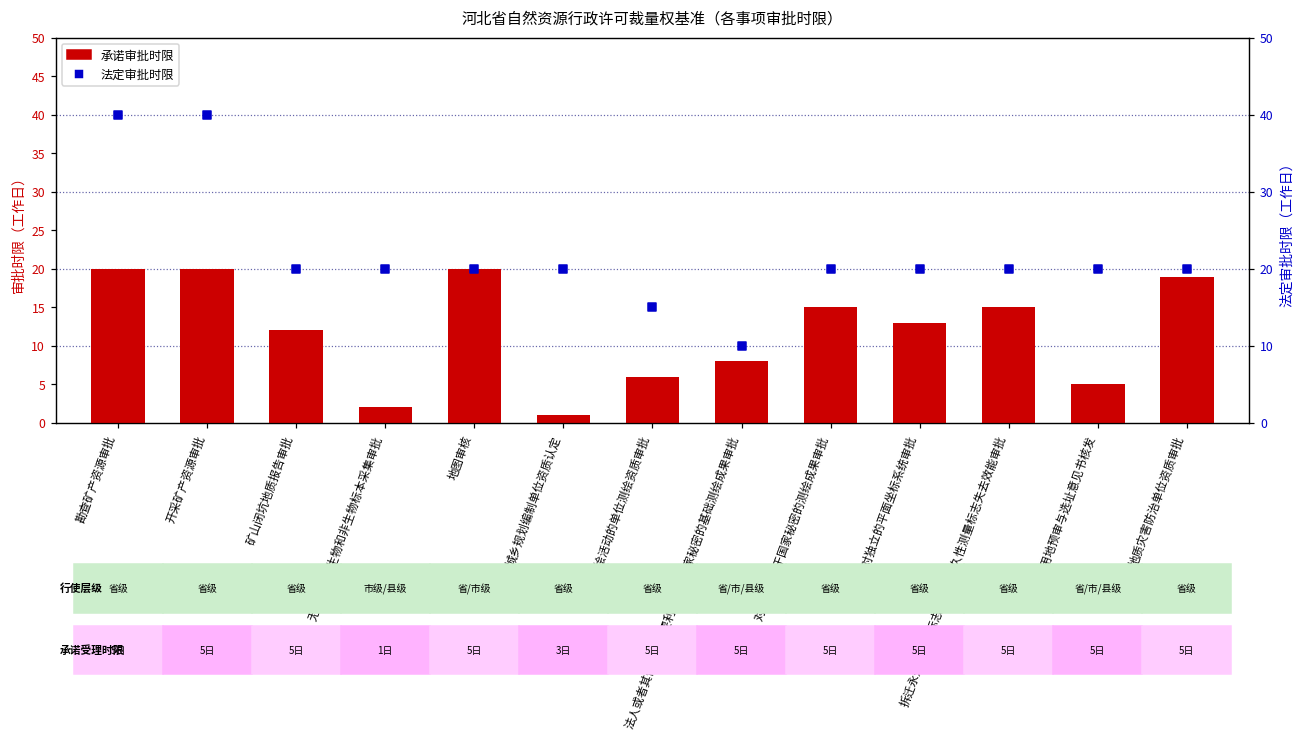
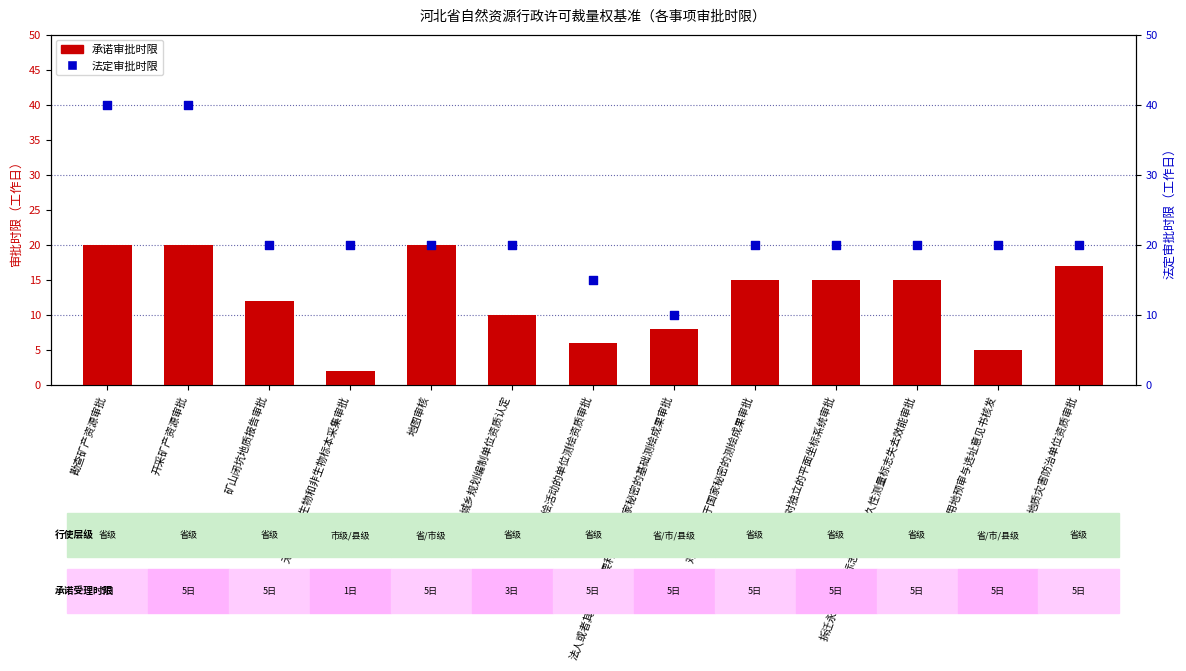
承诺审批时限, 城乡规划编制单位资质认定: 1 -> 10
承诺审批时限, 建立相对独立的平面坐标系统审批: 13 -> 15
承诺审批时限, 地质灾害防治单位资质审批: 19 -> 17
